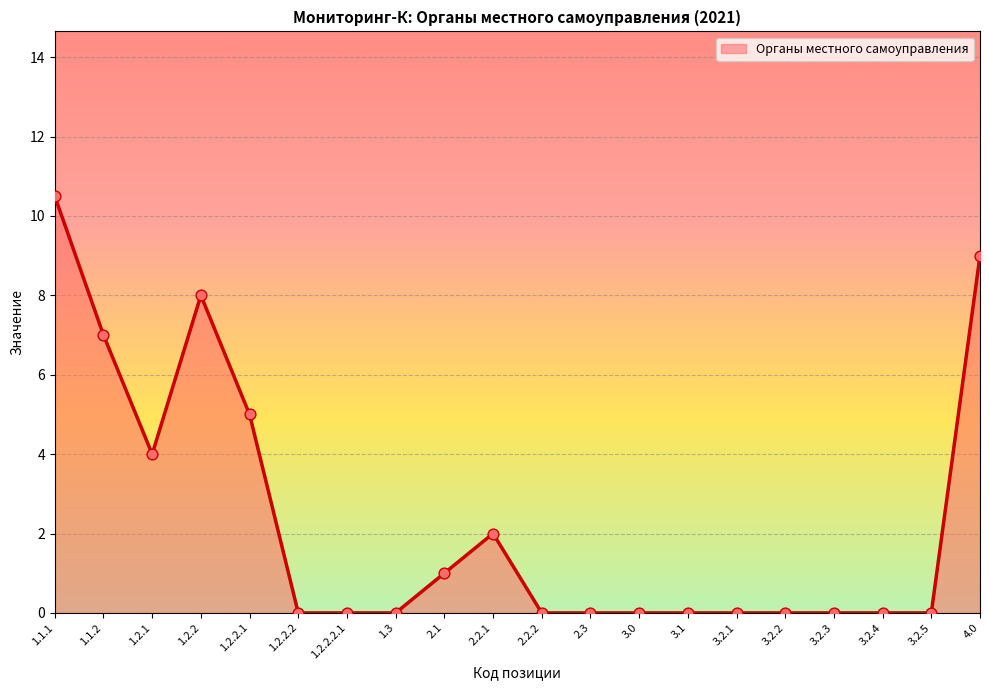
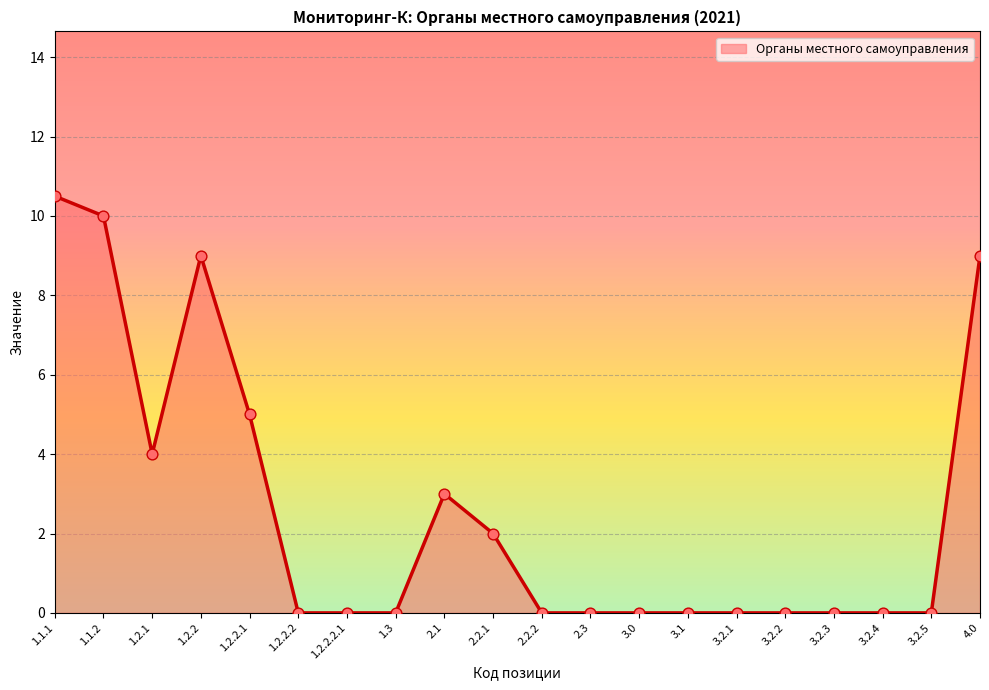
1.1.2: 7 -> 10
1.2.2: 8 -> 9
2.1: 1 -> 3
